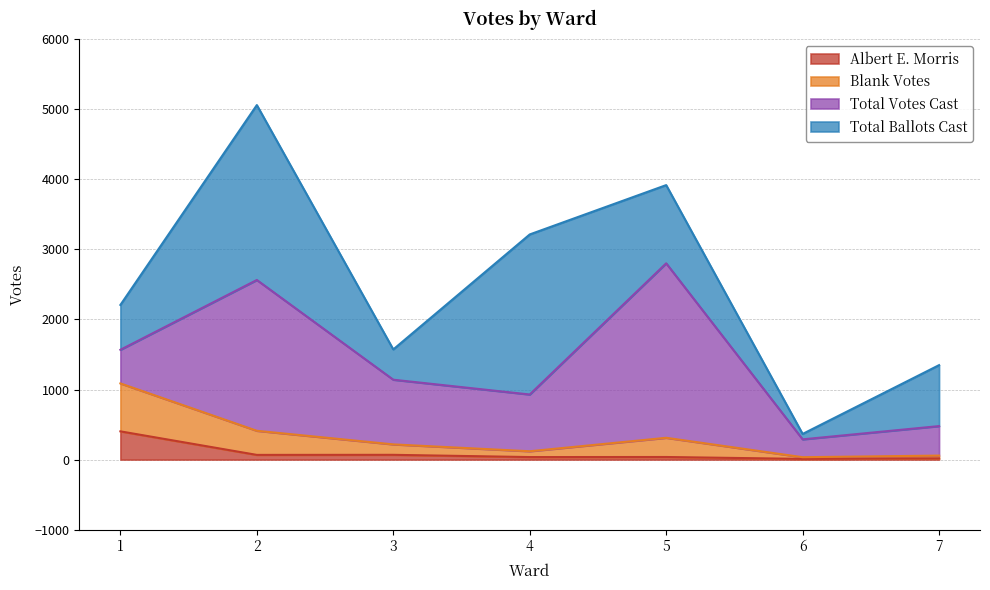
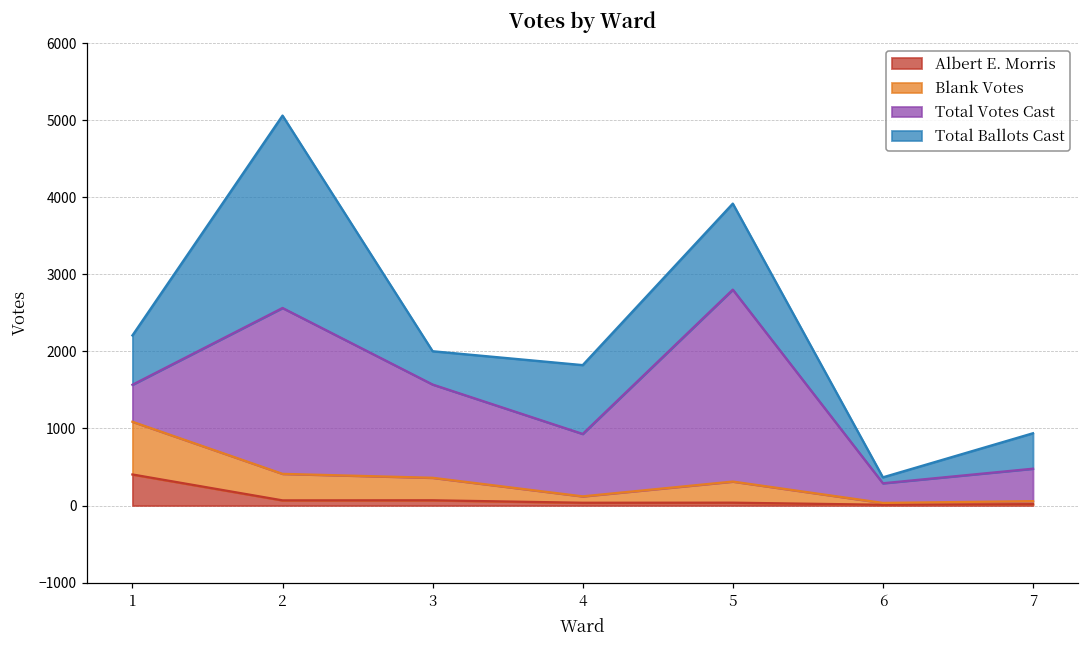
Blank Votes, 3: 100 -> 300
Total Votes Cast, 3: 900 -> 1200
Total Ballots Cast, 4: 2300 -> 900
Total Ballots Cast, 7: 900 -> 500
